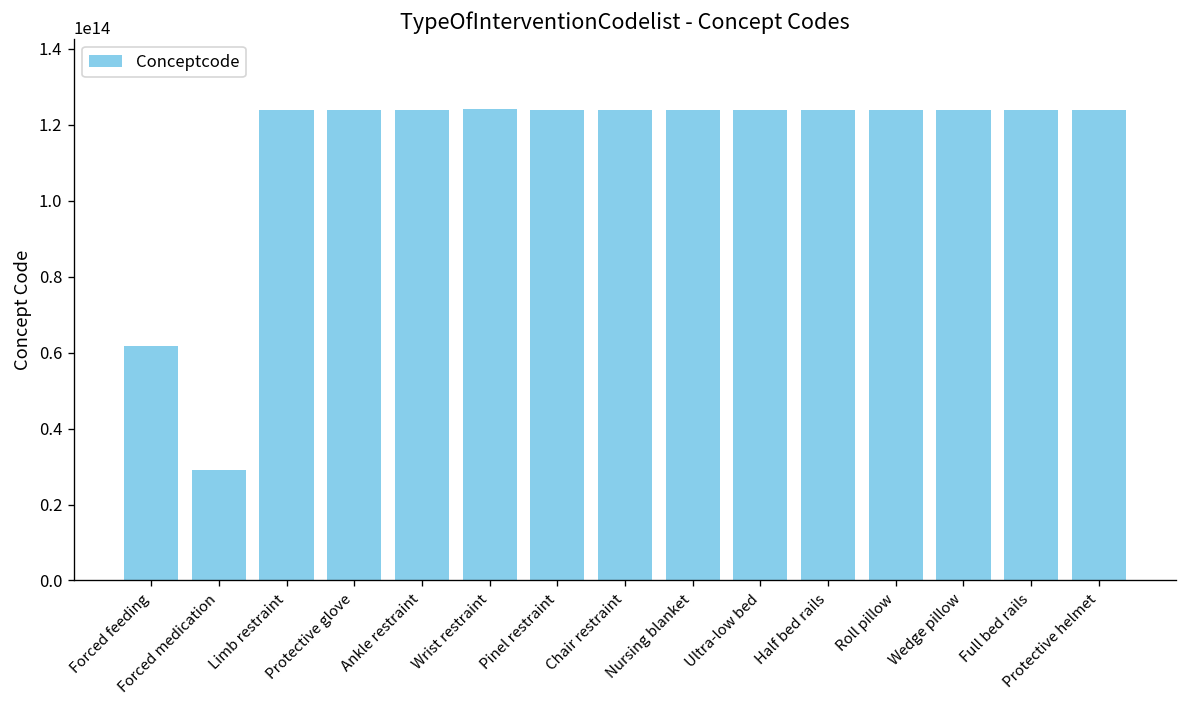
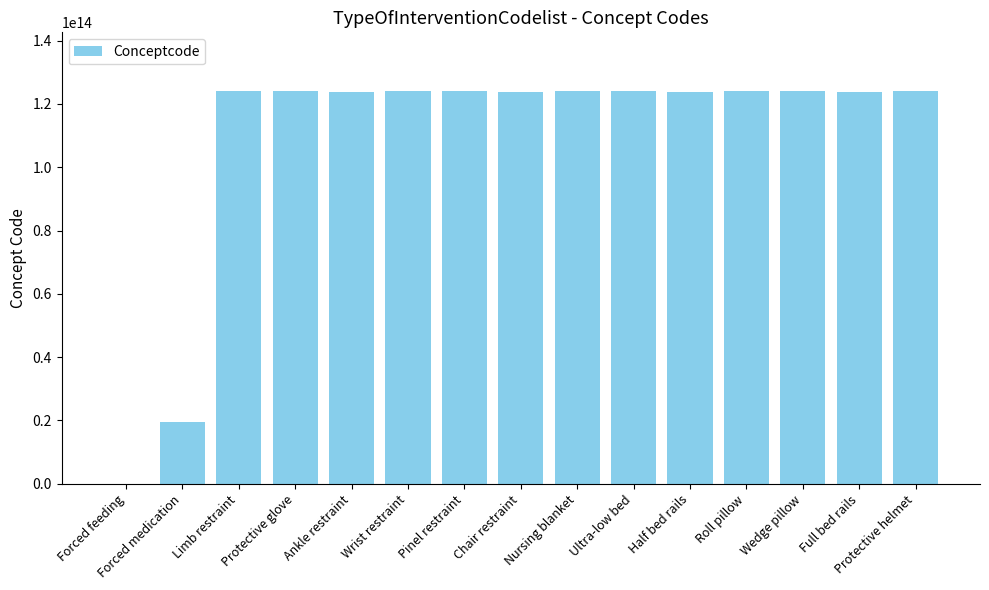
Forced feeding: 62000000000000 -> 0
Forced medication: 29000000000000 -> 19000000000000
